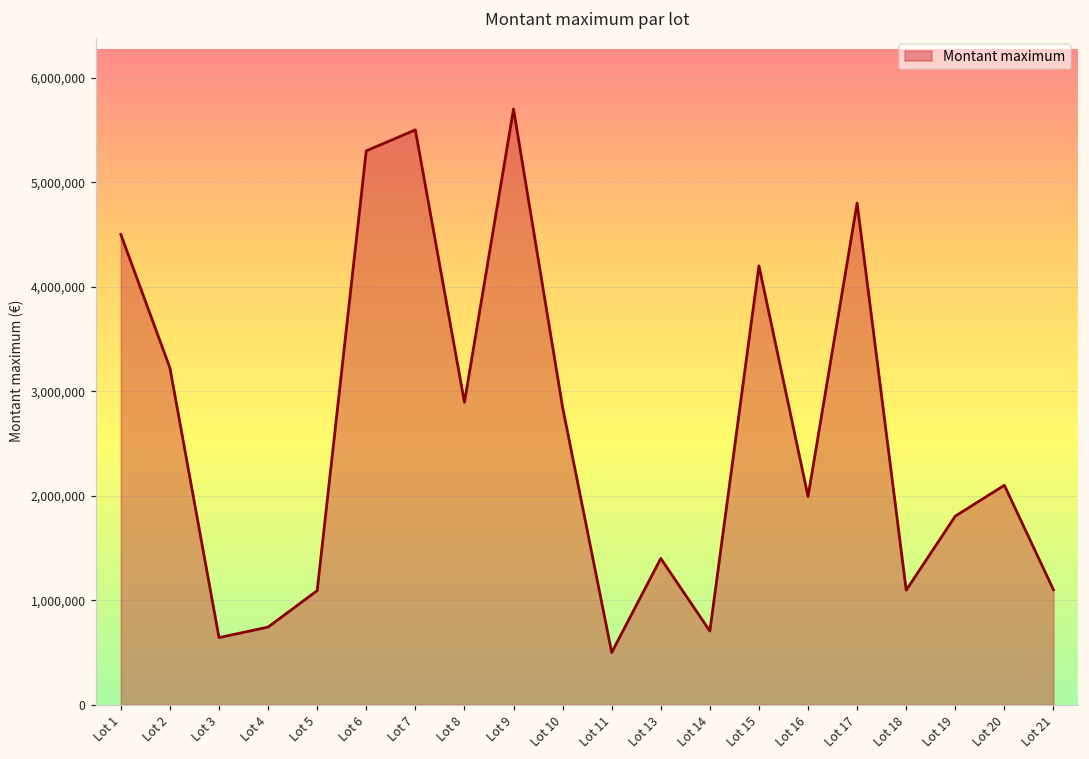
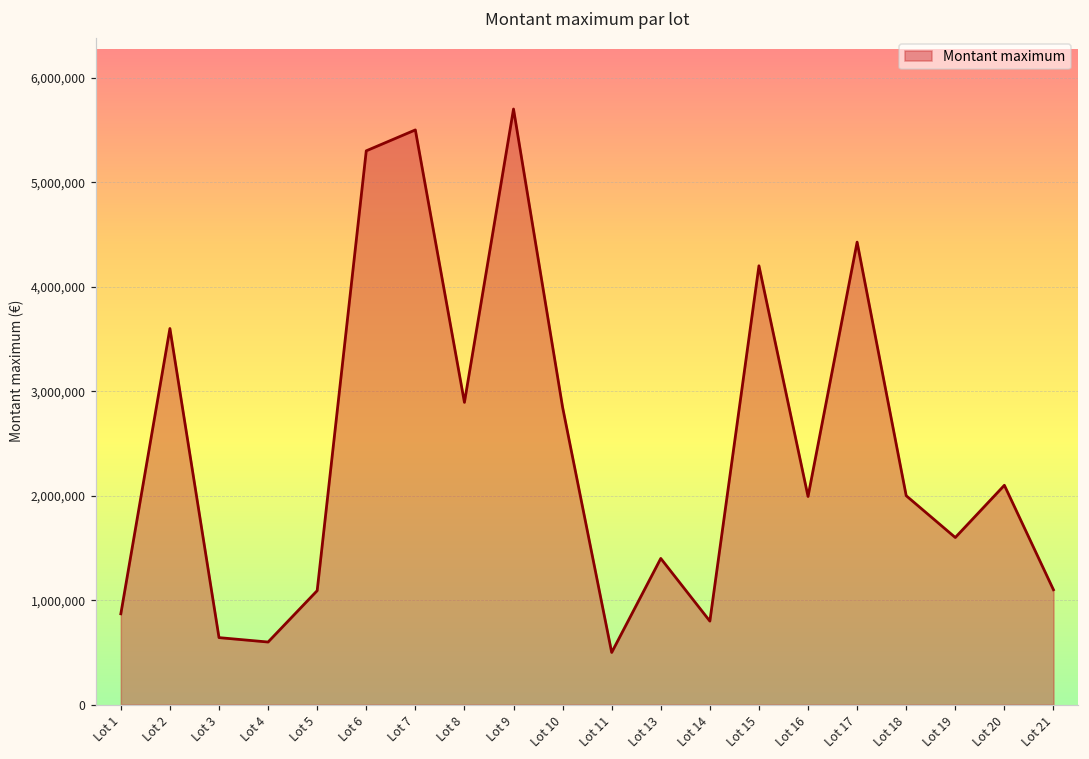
Lot 1: 4,500,000 -> 900,000
Lot 2: 3,200,000 -> 3,600,000
Lot 4: 700,000 -> 600,000
Lot 14: 700,000 -> 800,000
Lot 17: 4,800,000 -> 4,400,000
Lot 18: 1,100,000 -> 2,000,000
Lot 19: 1,800,000 -> 1,600,000
